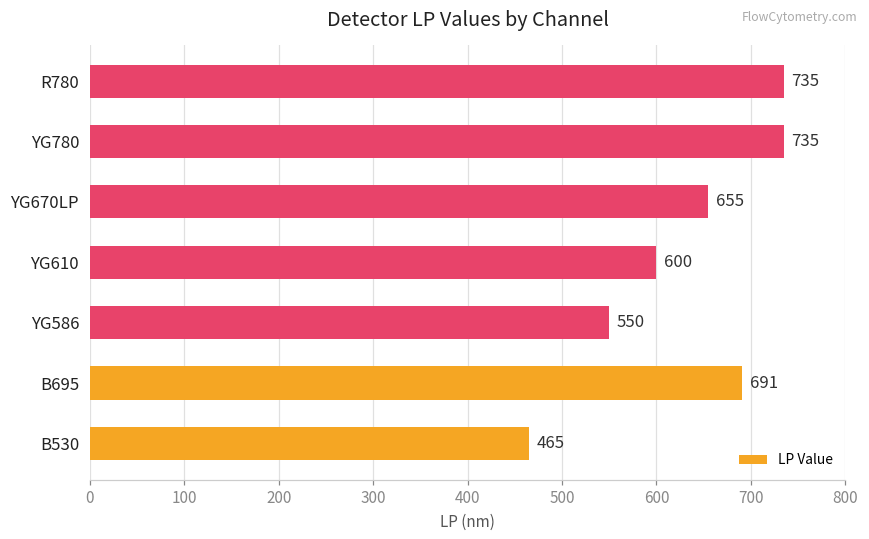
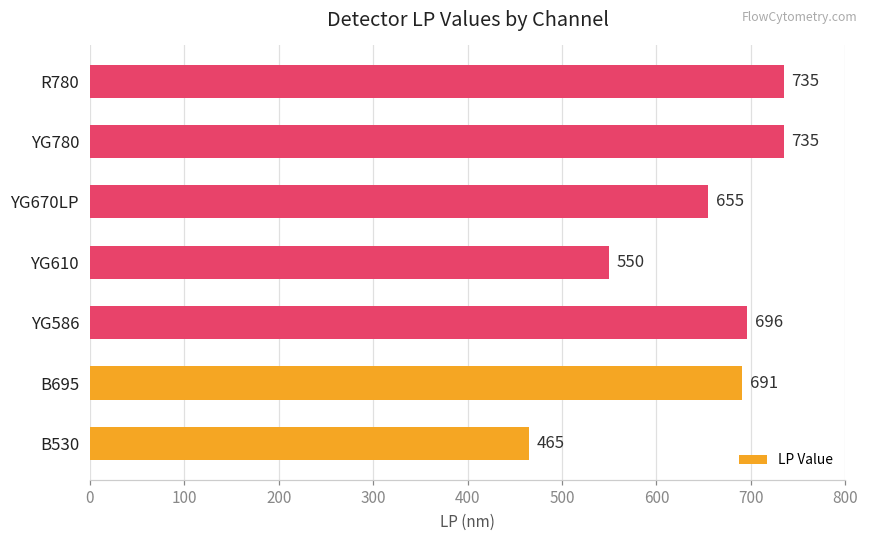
YG610: 600 -> 550
YG586: 550 -> 696
